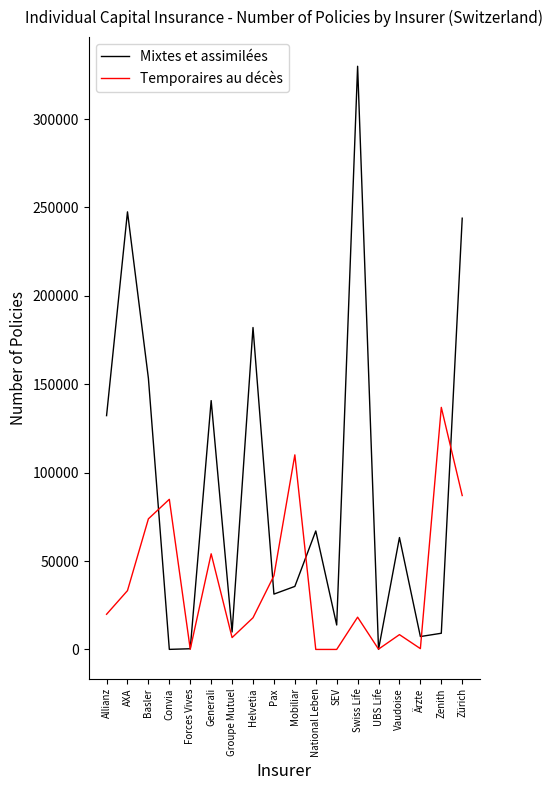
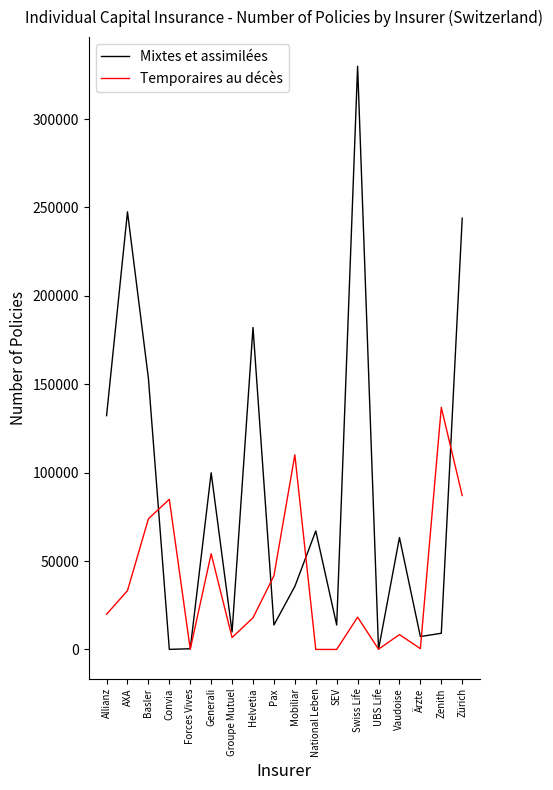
Mixtes et assimilées, Generali: 141000 -> 100000
Mixtes et assimilées, Pax: 31000 -> 14000
